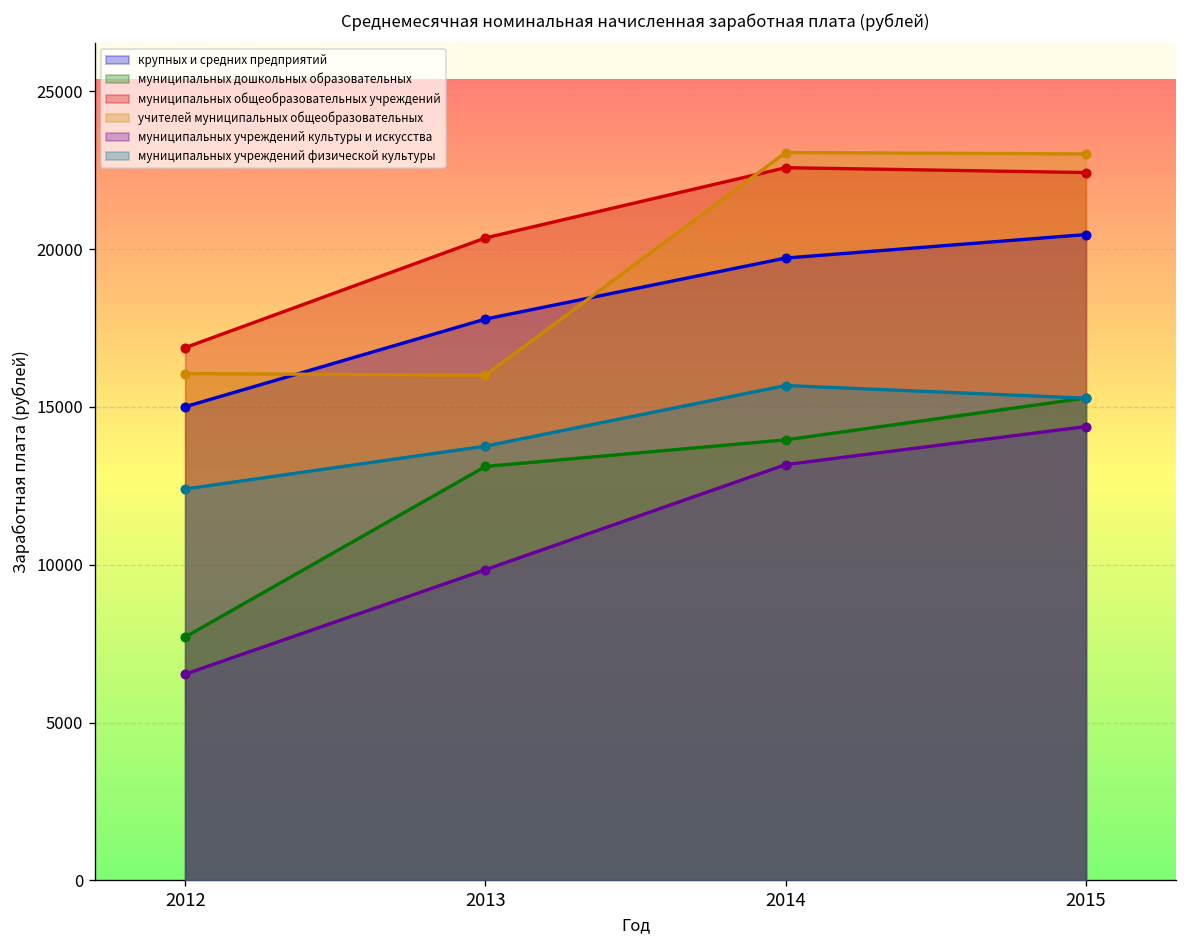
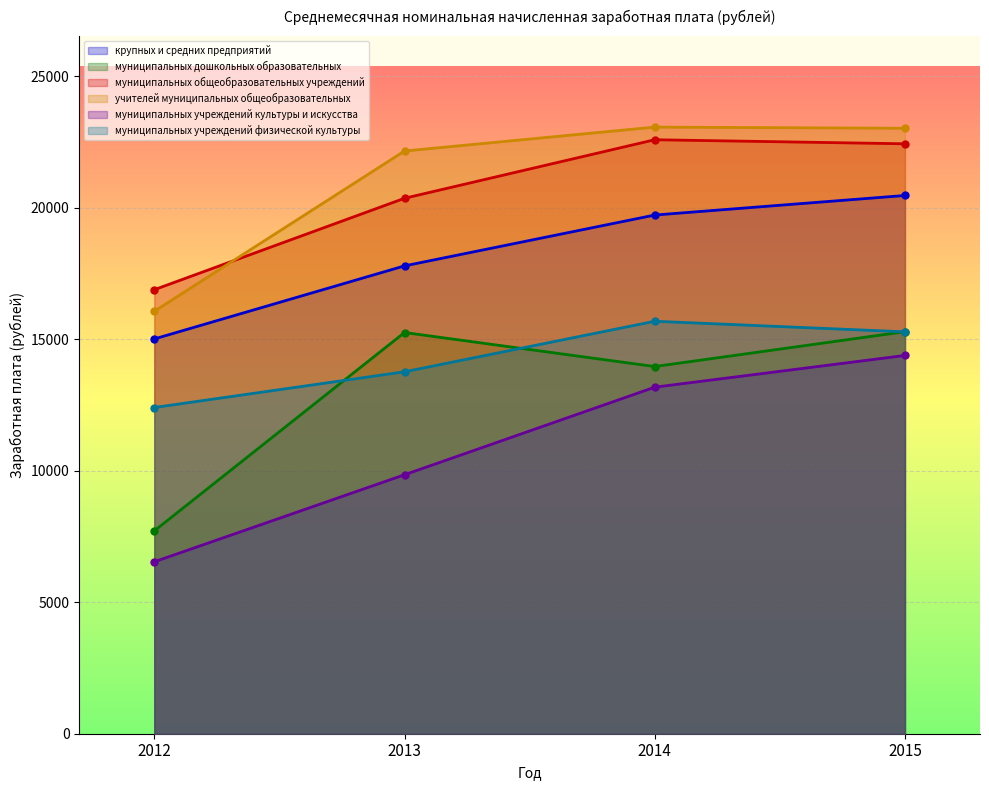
муниципальных дошкольных образовательных, 2013: 13100 -> 15300
учителей муниципальных общеобразовательных, 2013: 16000 -> 22200
